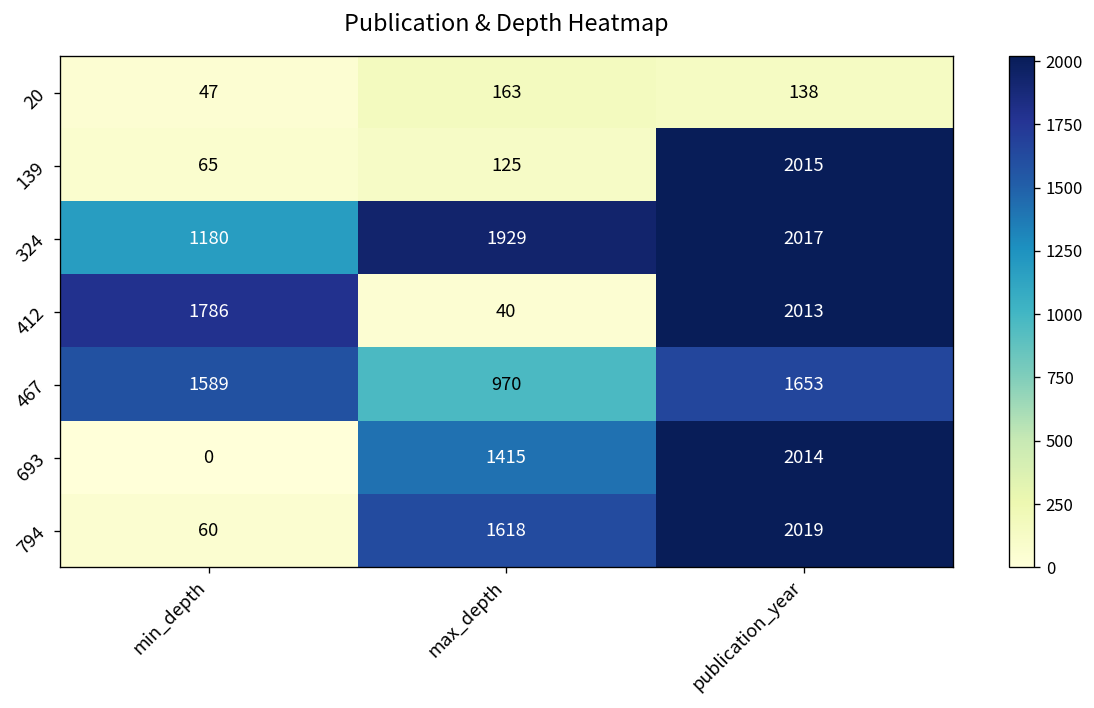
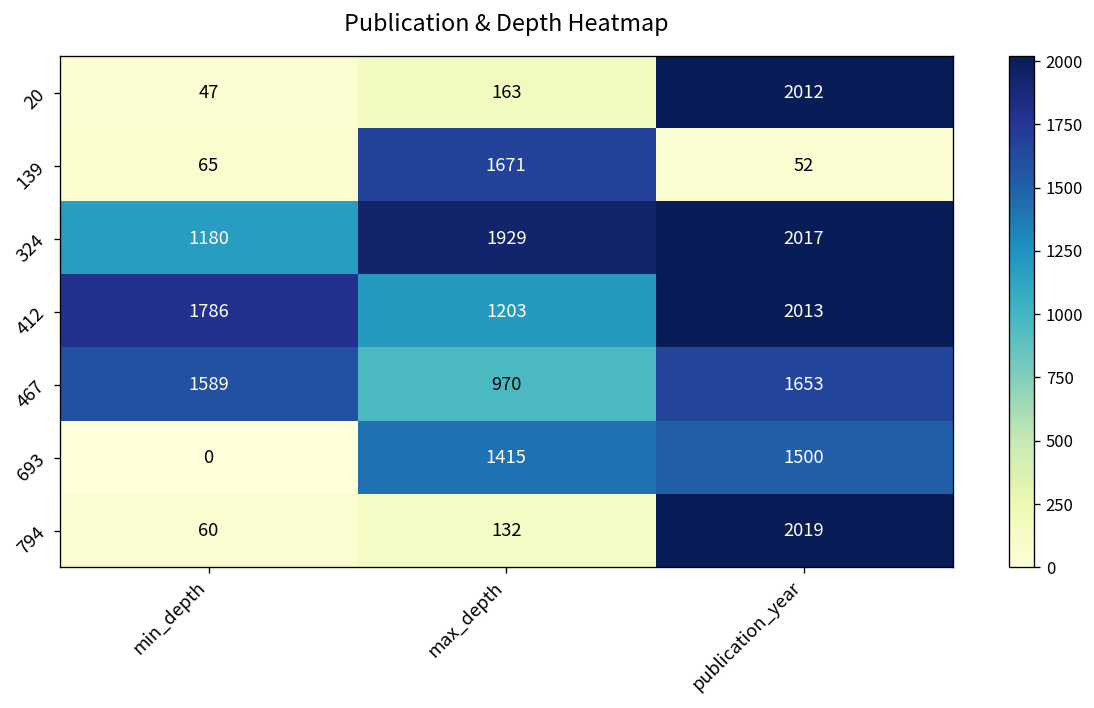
20, publication_year: 138 -> 2012
139, max_depth: 125 -> 1671
139, publication_year: 2015 -> 52
412, max_depth: 40 -> 1203
693, publication_year: 2014 -> 1500
794, max_depth: 1618 -> 132
